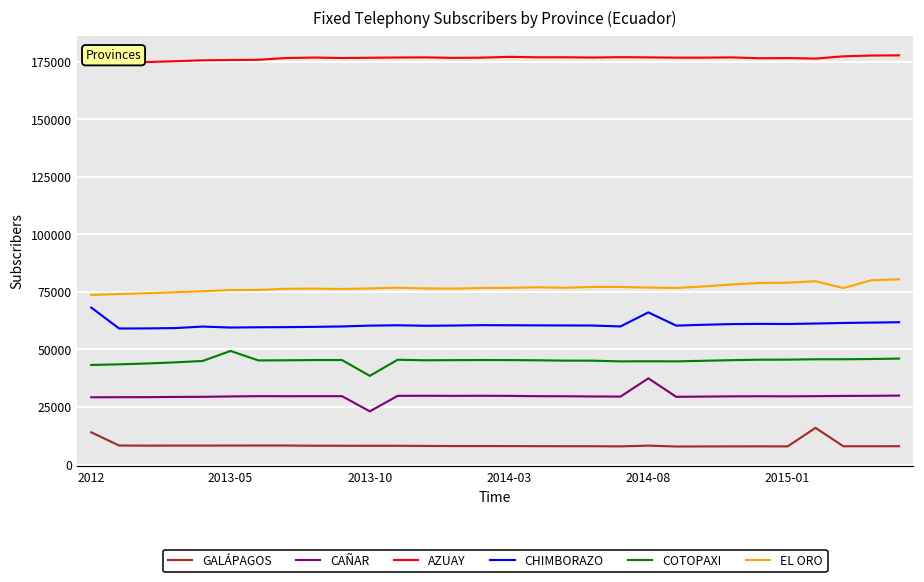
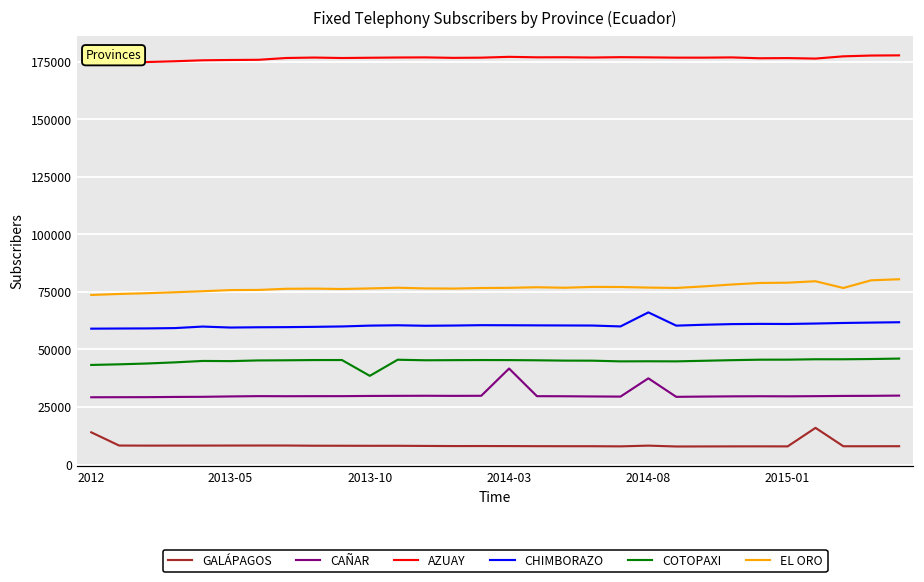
CHIMBORAZO, 2012: 68000 -> 59000
COTOPAXI, 2013-05: 49000 -> 45000
CAÑAR, 2013-10: 23000 -> 30000
CAÑAR, 2014-03: 30000 -> 42000
